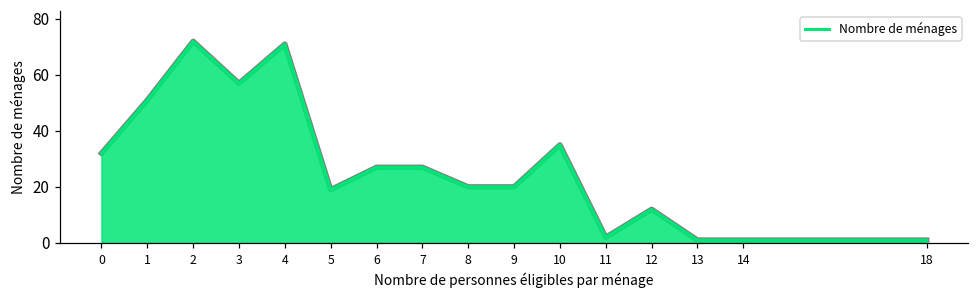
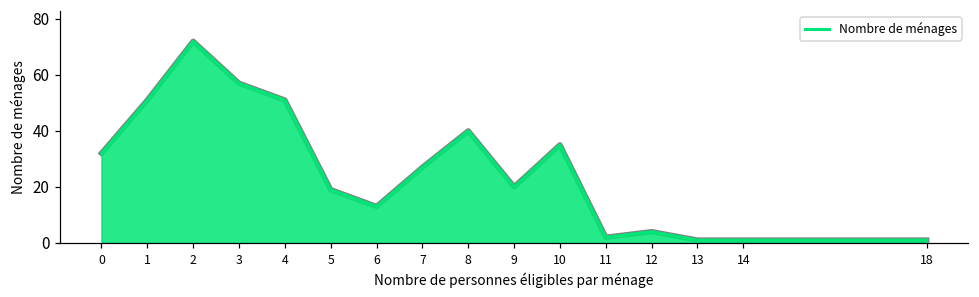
4: 71 -> 51
6: 27 -> 13
8: 20 -> 40
12: 12 -> 4
